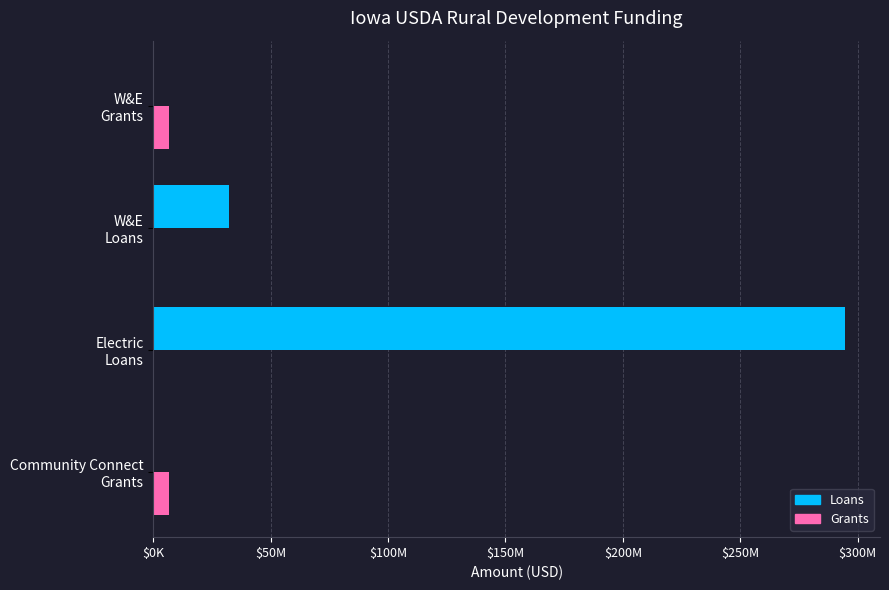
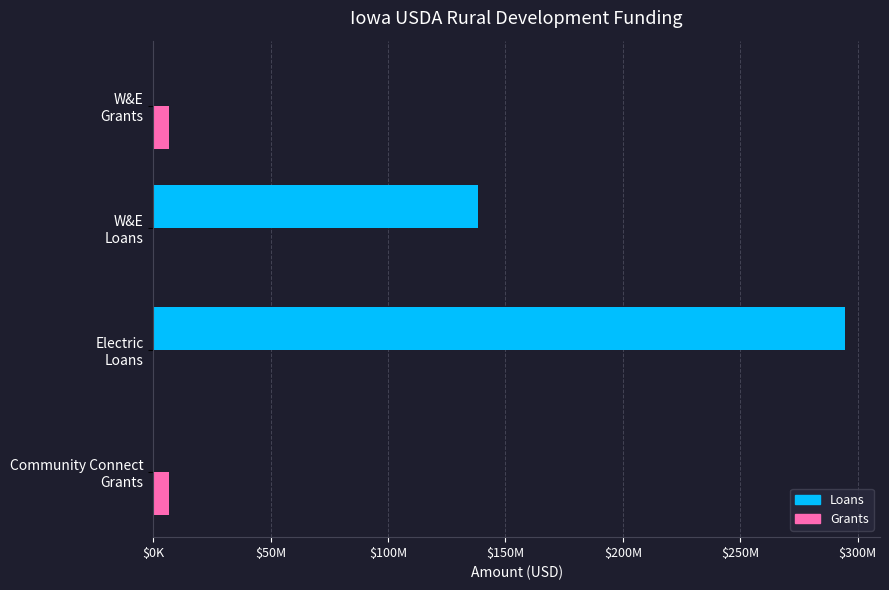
Loans, W&E Loans: $32000000 -> $138000000
